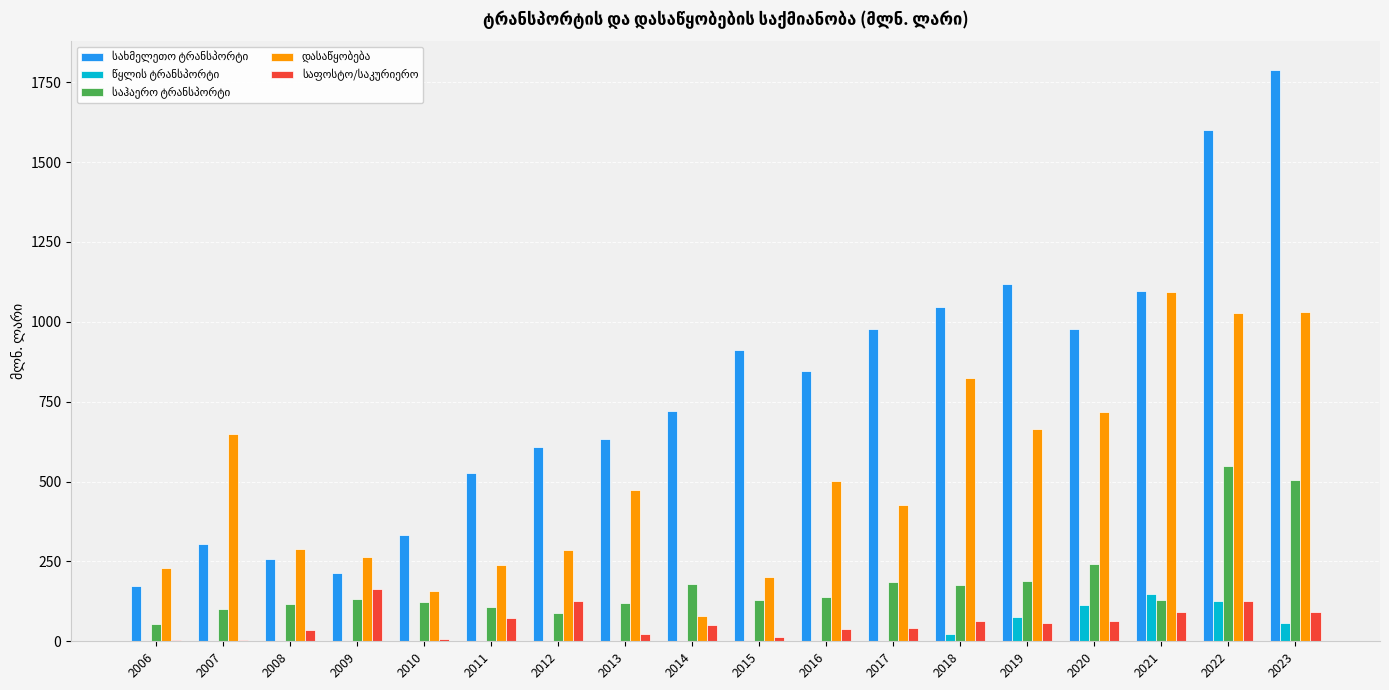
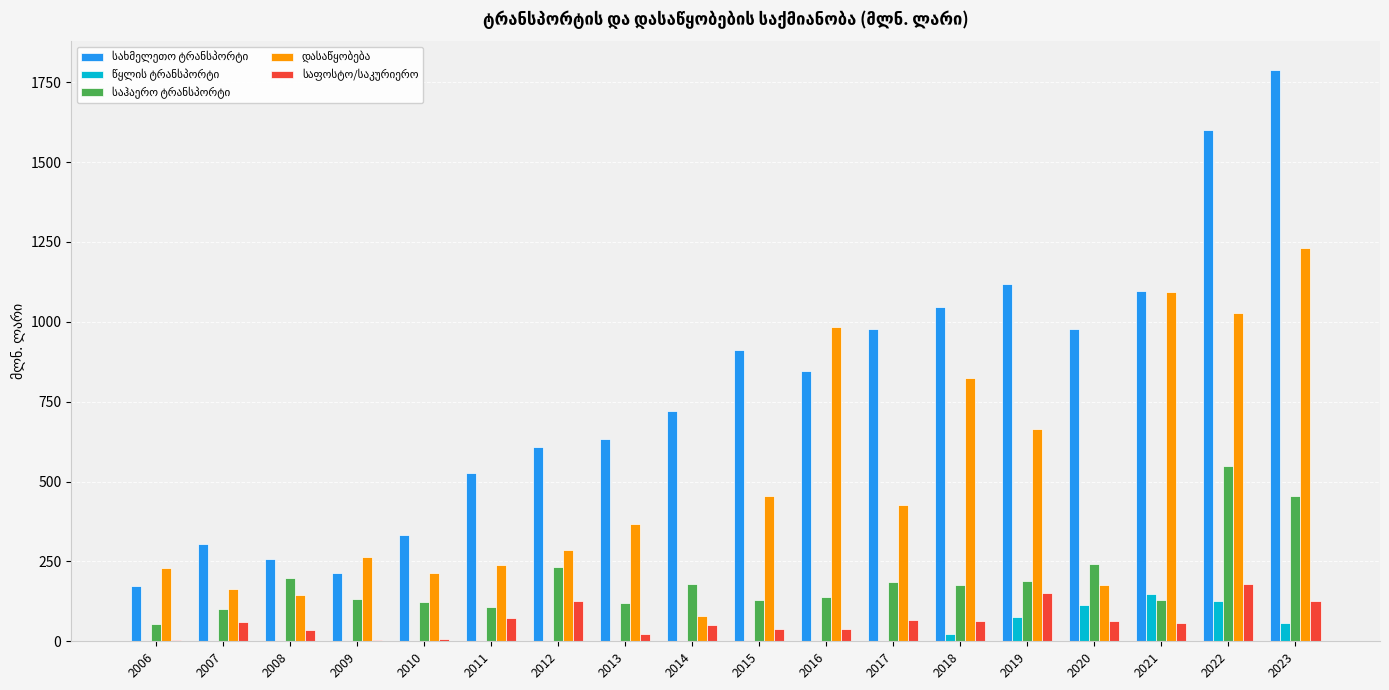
დასაწყობება, 2007: 650 -> 160
საფოსტო/საკურიერო, 2007: 0 -> 60
საჰაერო ტრანსპორტი, 2008: 120 -> 200
დასაწყობება, 2008: 290 -> 140
საფოსტო/საკურიერო, 2009: 160 -> 0
დასაწყობება, 2010: 160 -> 210
საჰაერო ტრანსპორტი, 2012: 90 -> 230
დასაწყობება, 2013: 470 -> 370
დასაწყობება, 2015: 200 -> 450
საფოსტო/საკურიერო, 2015: 10 -> 40
დასაწყობება, 2016: 500 -> 980
საფოსტო/საკურიერო, 2017: 40 -> 70
საფოსტო/საკურიერო, 2019: 60 -> 150
დასაწყობება, 2020: 720 -> 180
საფოსტო/საკურიერო, 2021: 90 -> 60
საფოსტო/საკურიერო, 2022: 130 -> 180
საჰაერო ტრანსპორტი, 2023: 510 -> 450
დასაწყობება, 2023: 1030 -> 1230
საფოსტო/საკურიერო, 2023: 90 -> 130
